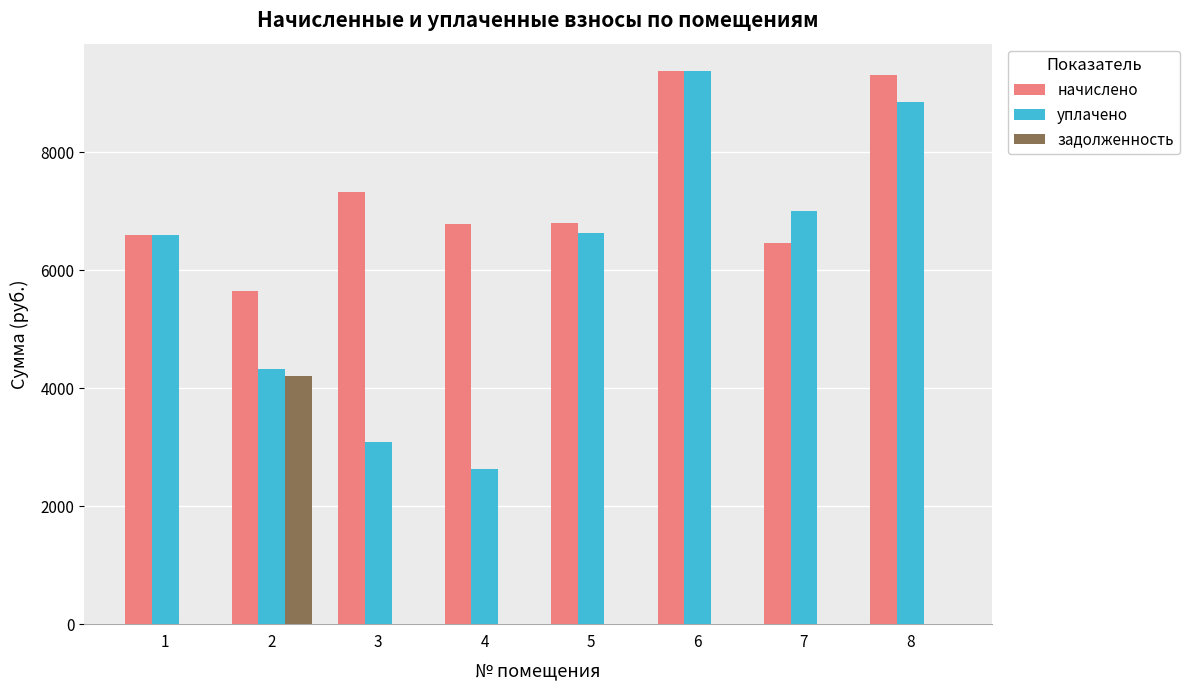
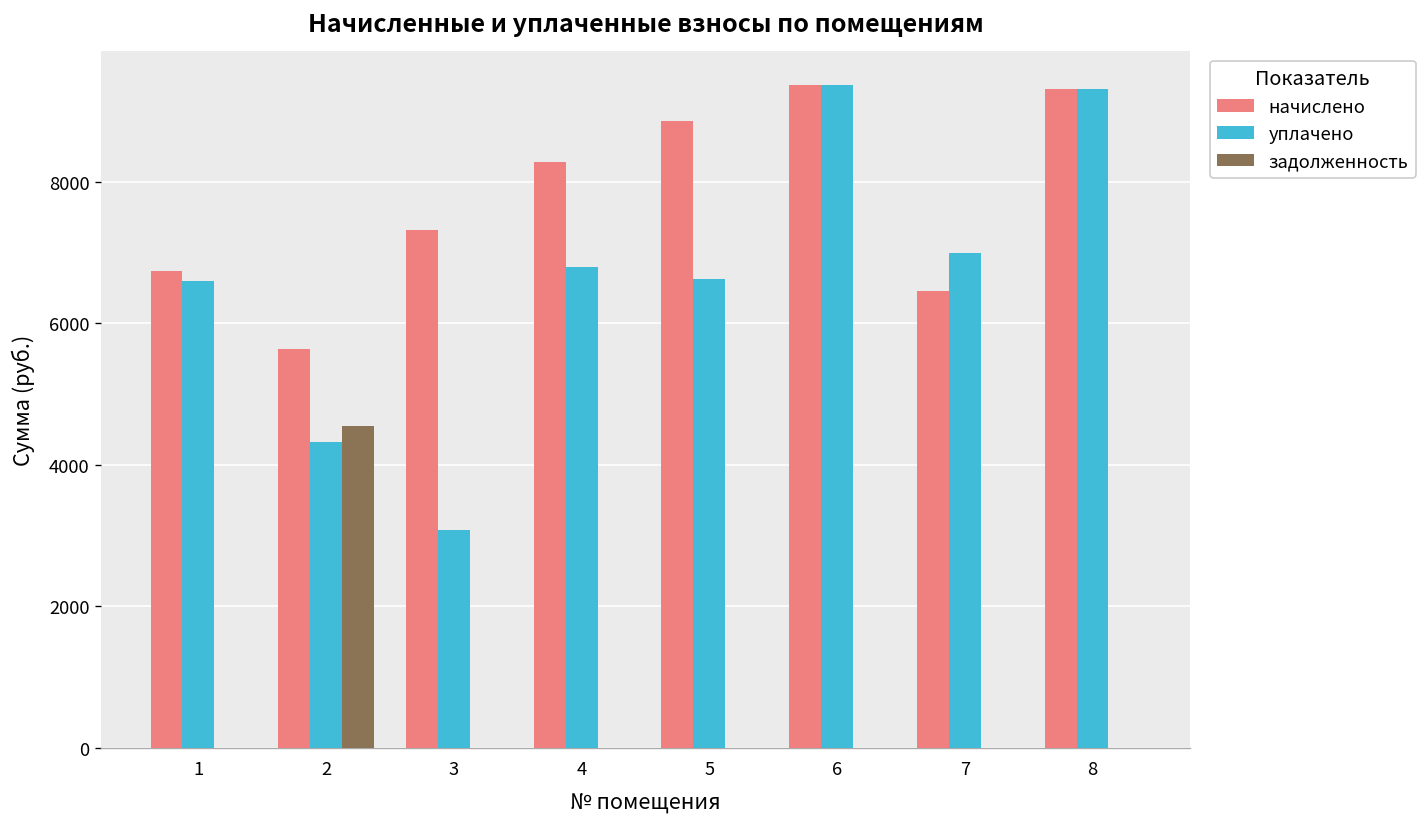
начислено, 1: 6600 -> 6700
задолженность, 2: 4200 -> 4500
начислено, 4: 6800 -> 8300
уплачено, 4: 2600 -> 6800
начислено, 5: 6800 -> 8900
уплачено, 8: 8900 -> 9300
